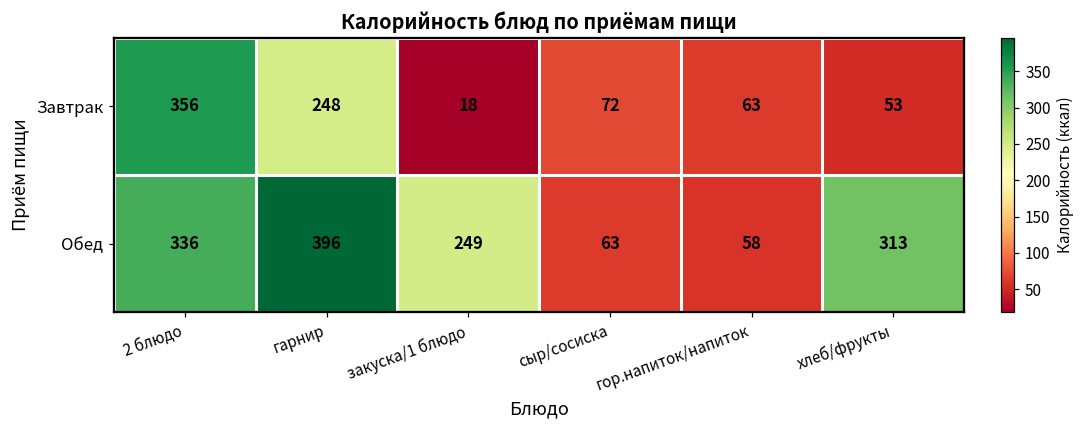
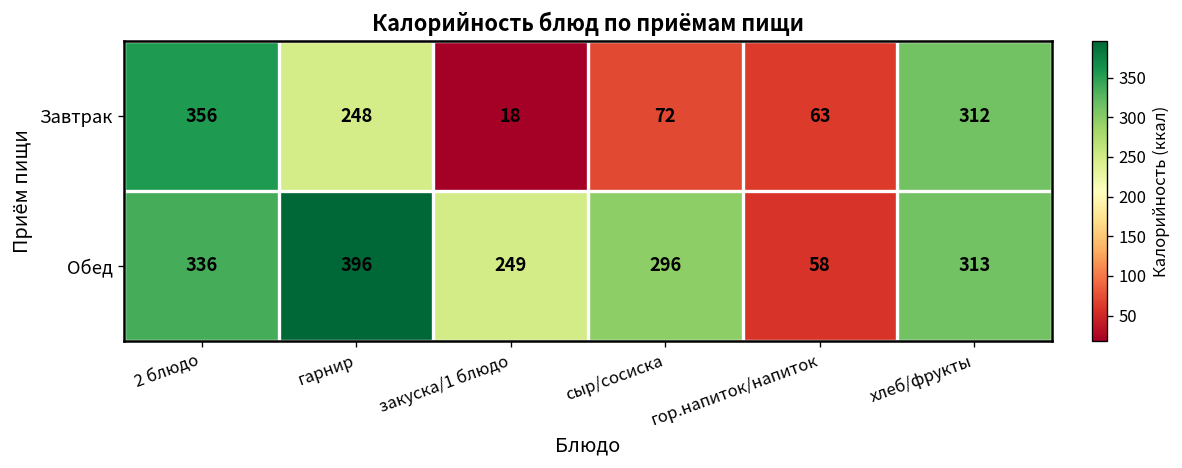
Завтрак, хлеб/фрукты: 53 -> 312
Обед, сыр/сосиска: 63 -> 296
